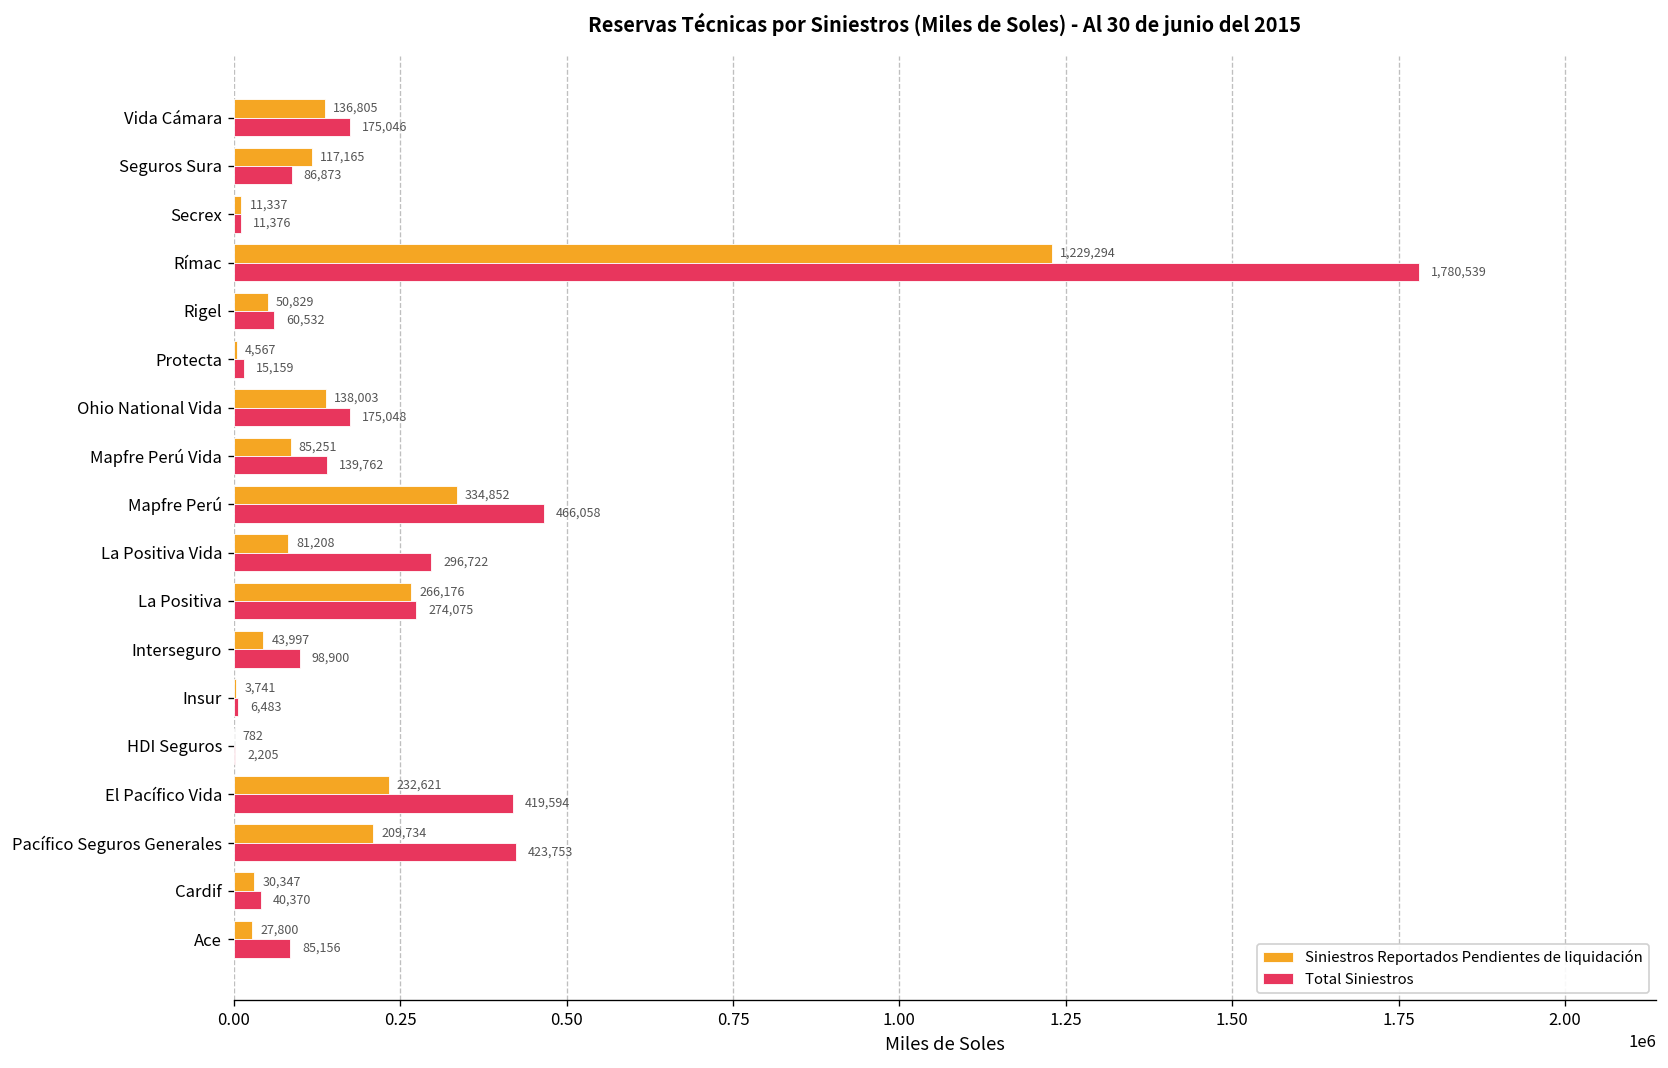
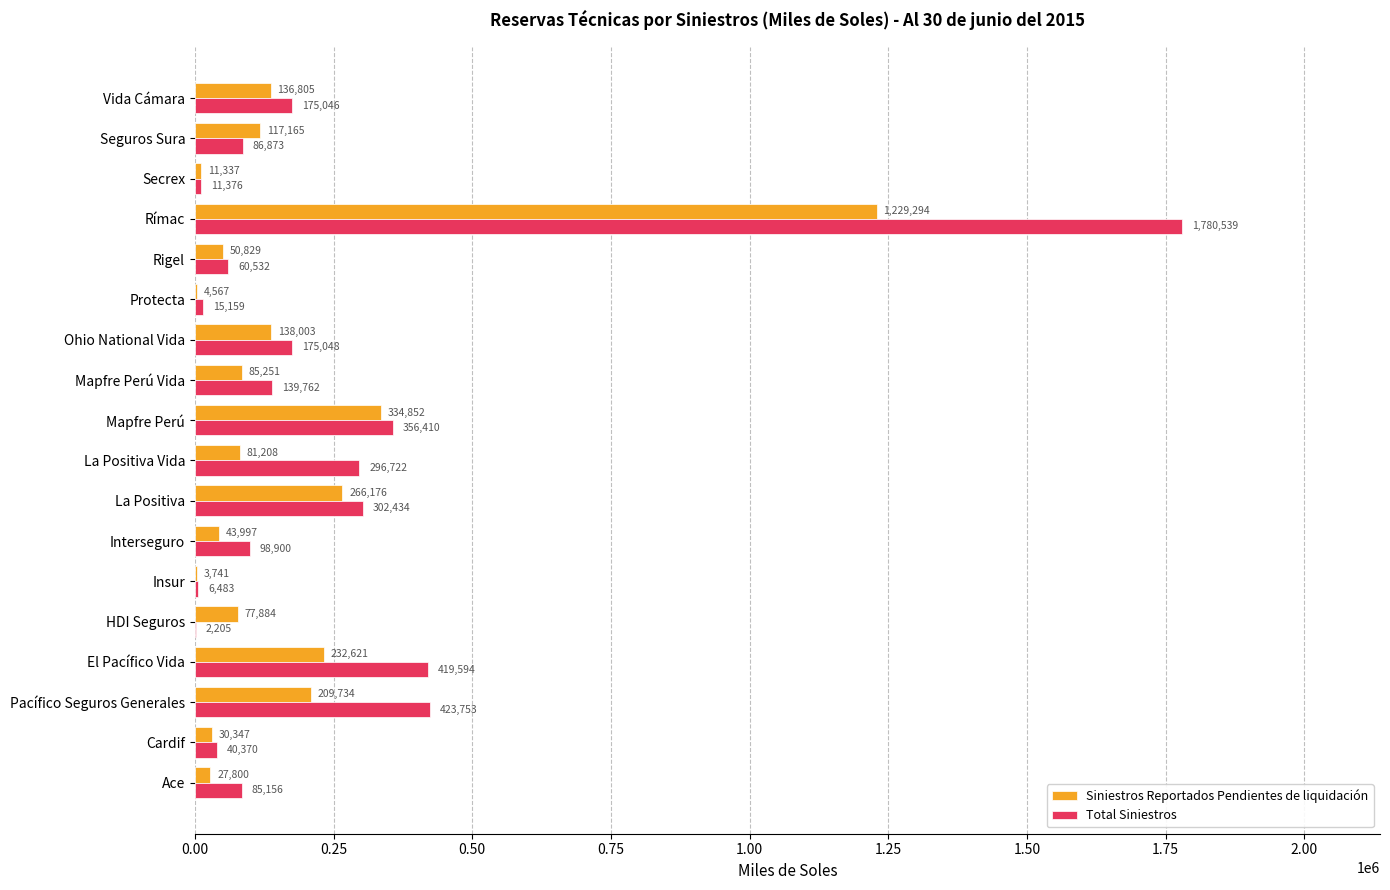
Total Siniestros, Mapfre Perú: 466,058 -> 356,410
Total Siniestros, La Positiva: 274,075 -> 302,434
Siniestros Reportados Pendientes de liquidación, HDI Seguros: 782 -> 77,884
